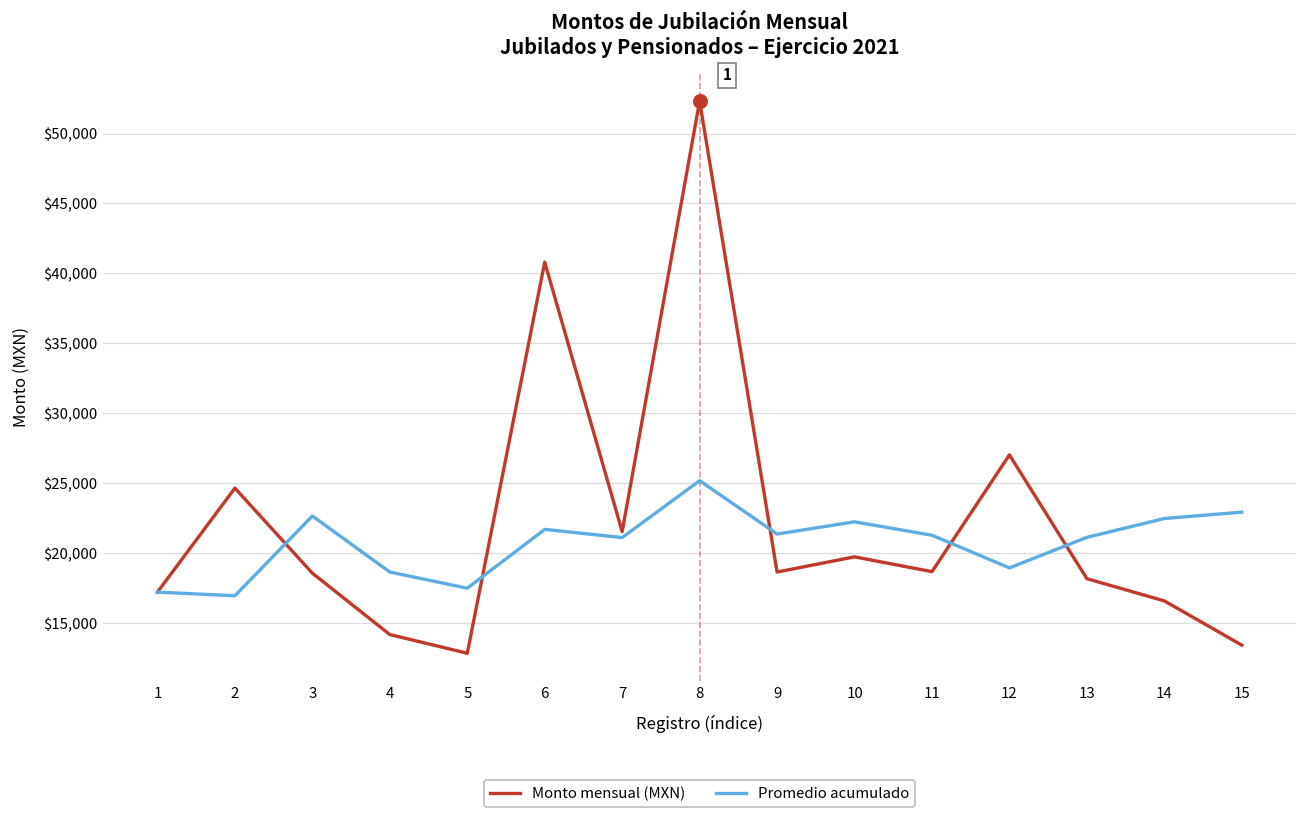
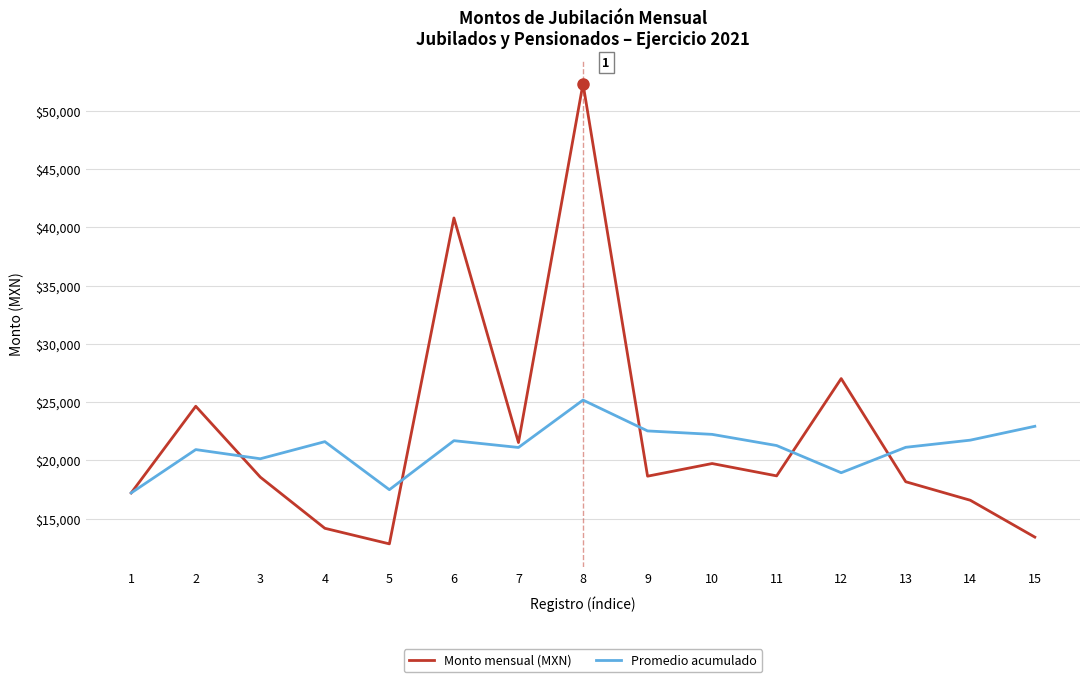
Promedio acumulado, 2: $16,900 -> $20,900
Promedio acumulado, 3: $22,600 -> $20,100
Promedio acumulado, 4: $18,600 -> $21,600
Promedio acumulado, 9: $21,400 -> $22,500
Promedio acumulado, 14: $22,500 -> $21,700
